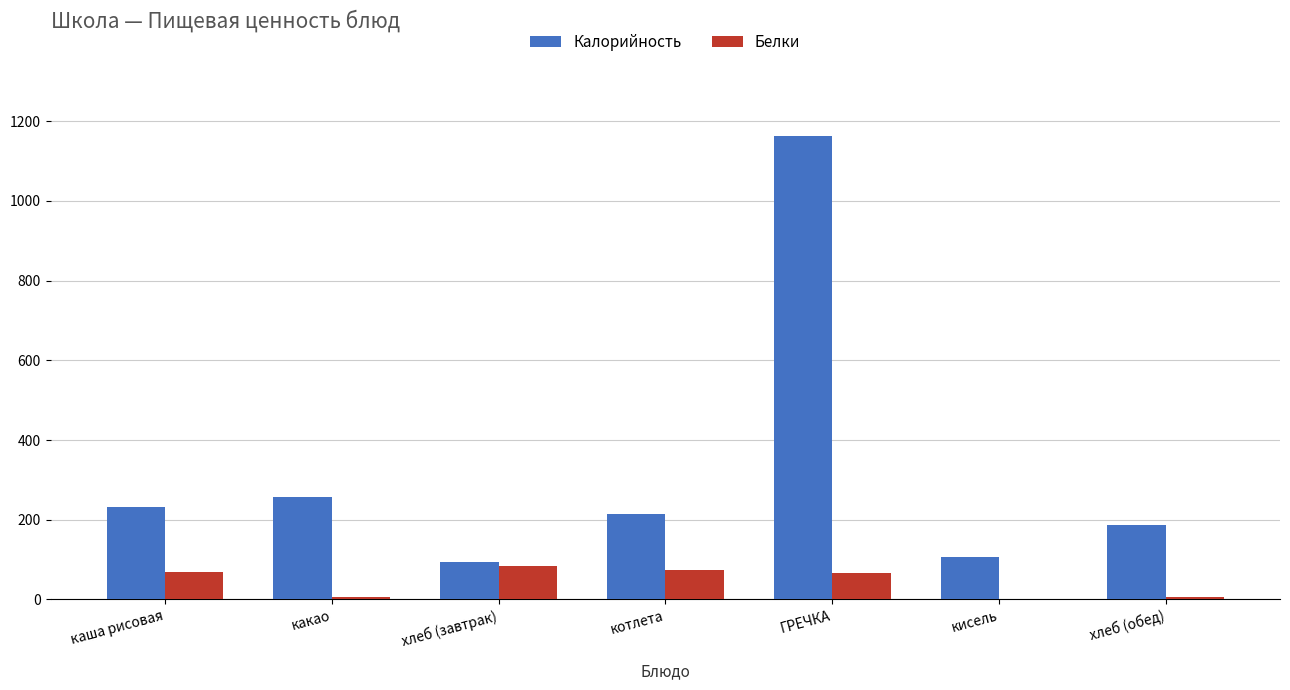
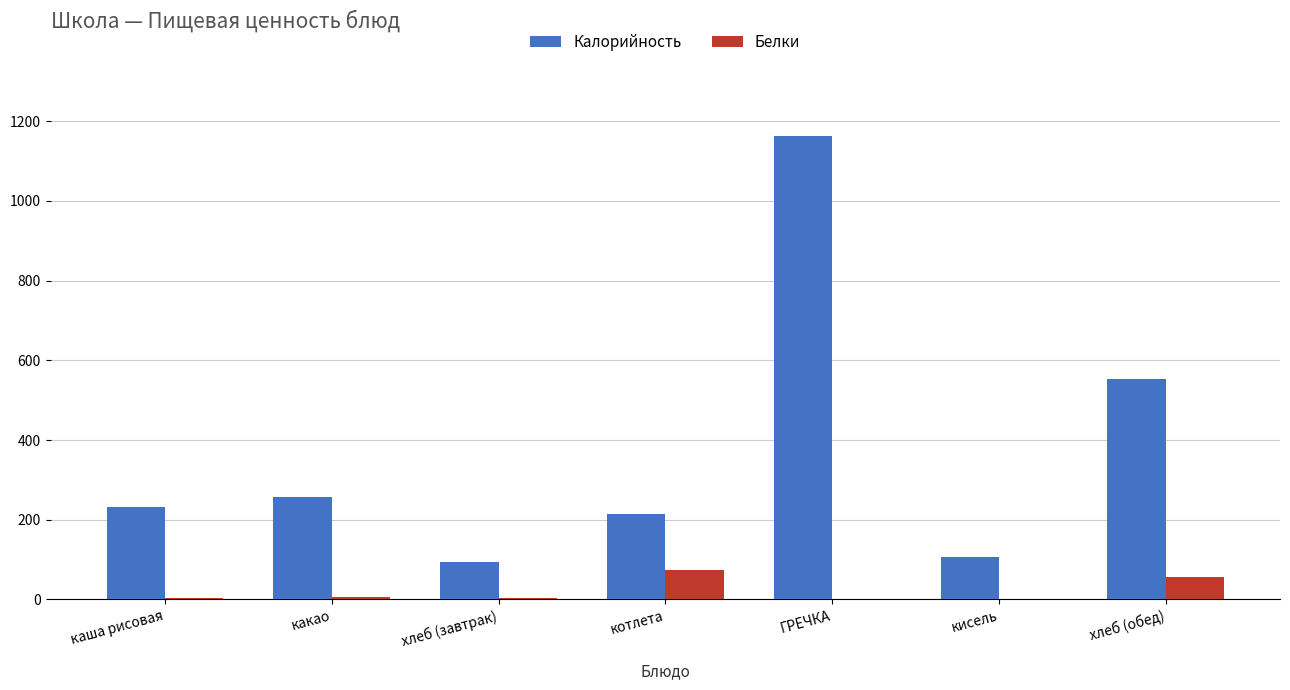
Белки, каша рисовая: 70 -> 0
Белки, хлеб (завтрак): 80 -> 0
Белки, ГРЕЧКА: 70 -> 0
Калорийность, хлеб (обед): 190 -> 550
Белки, хлеб (обед): 10 -> 60
